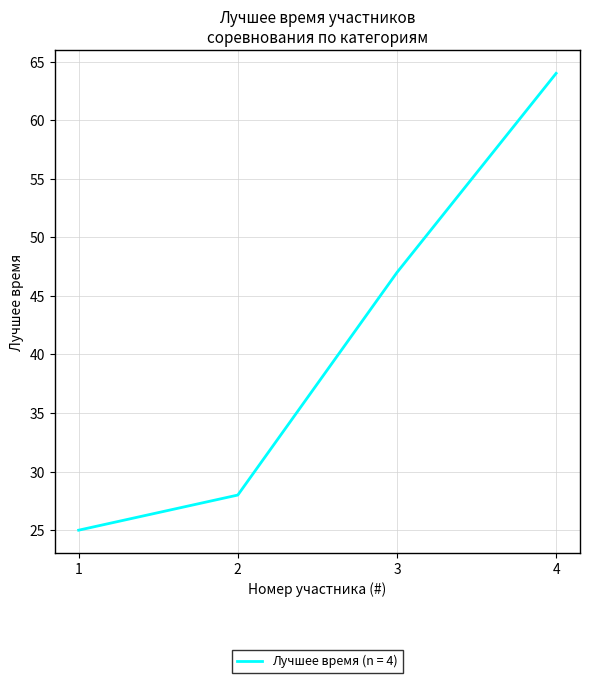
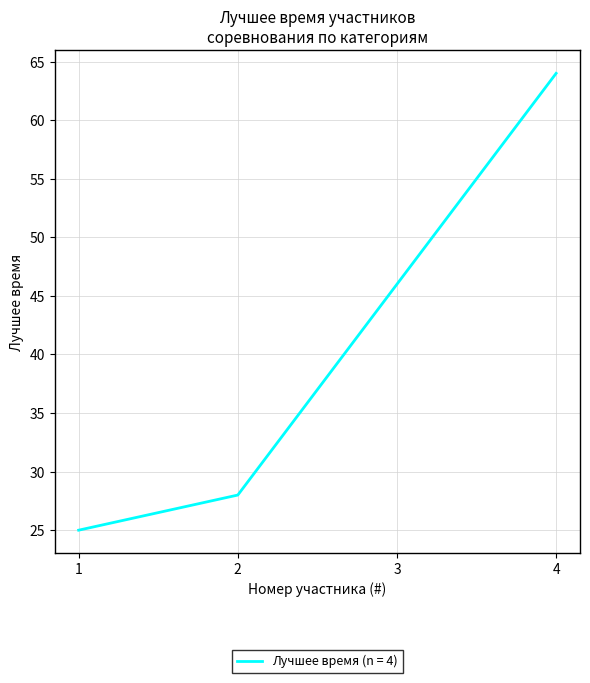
3: 47 -> 46
